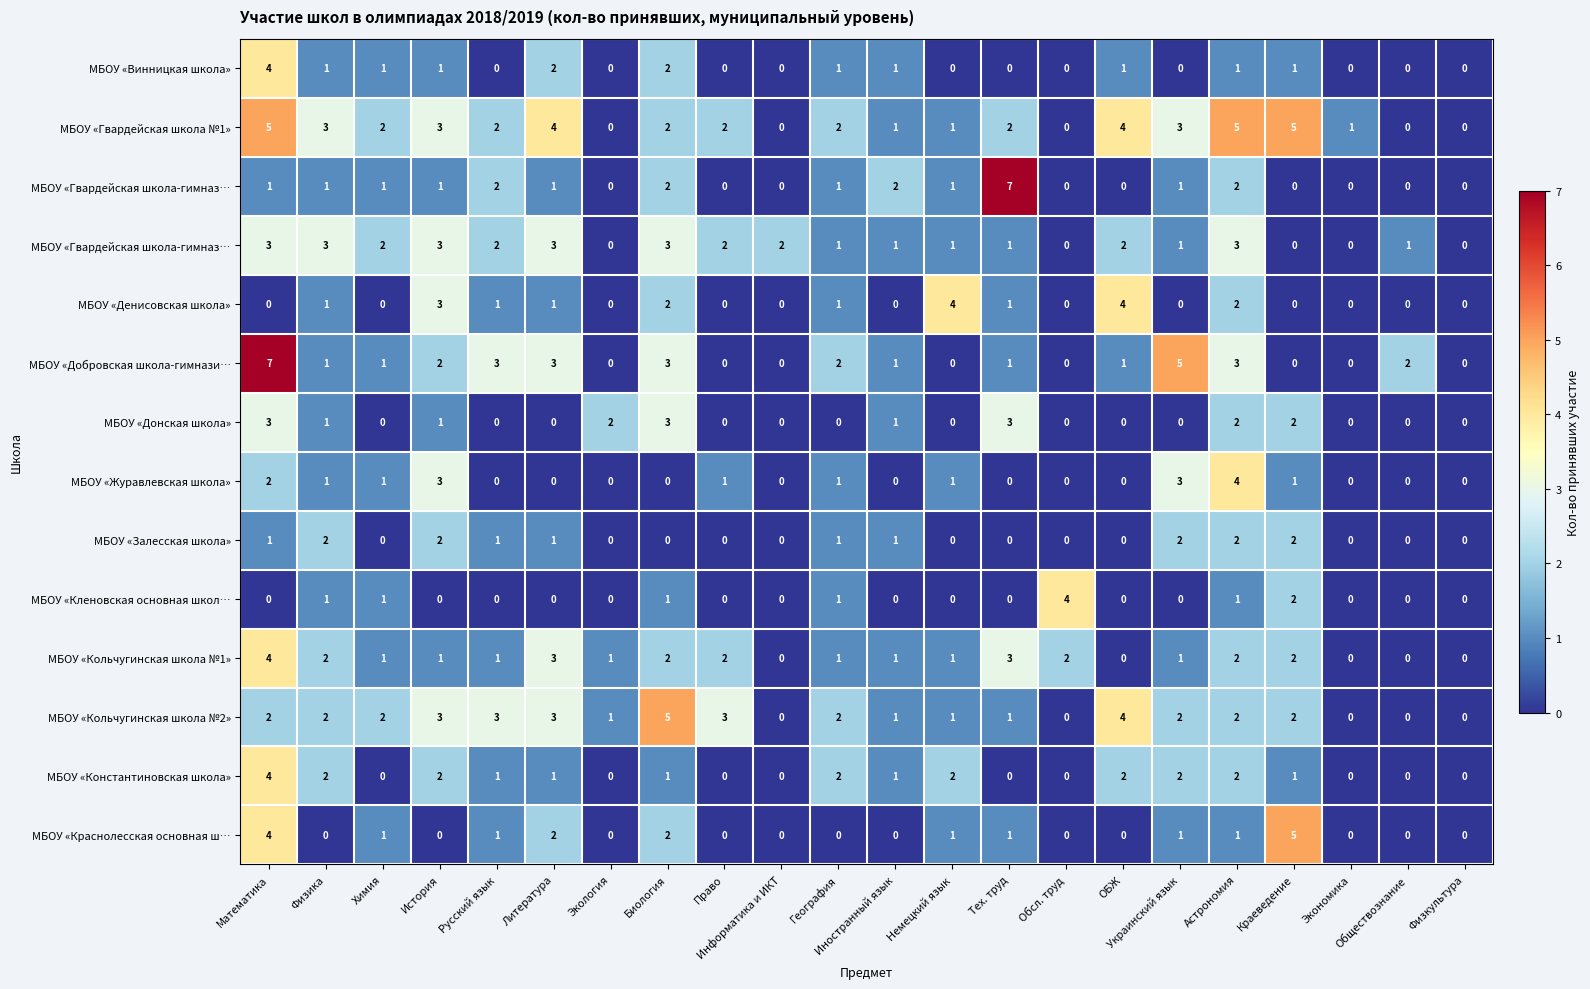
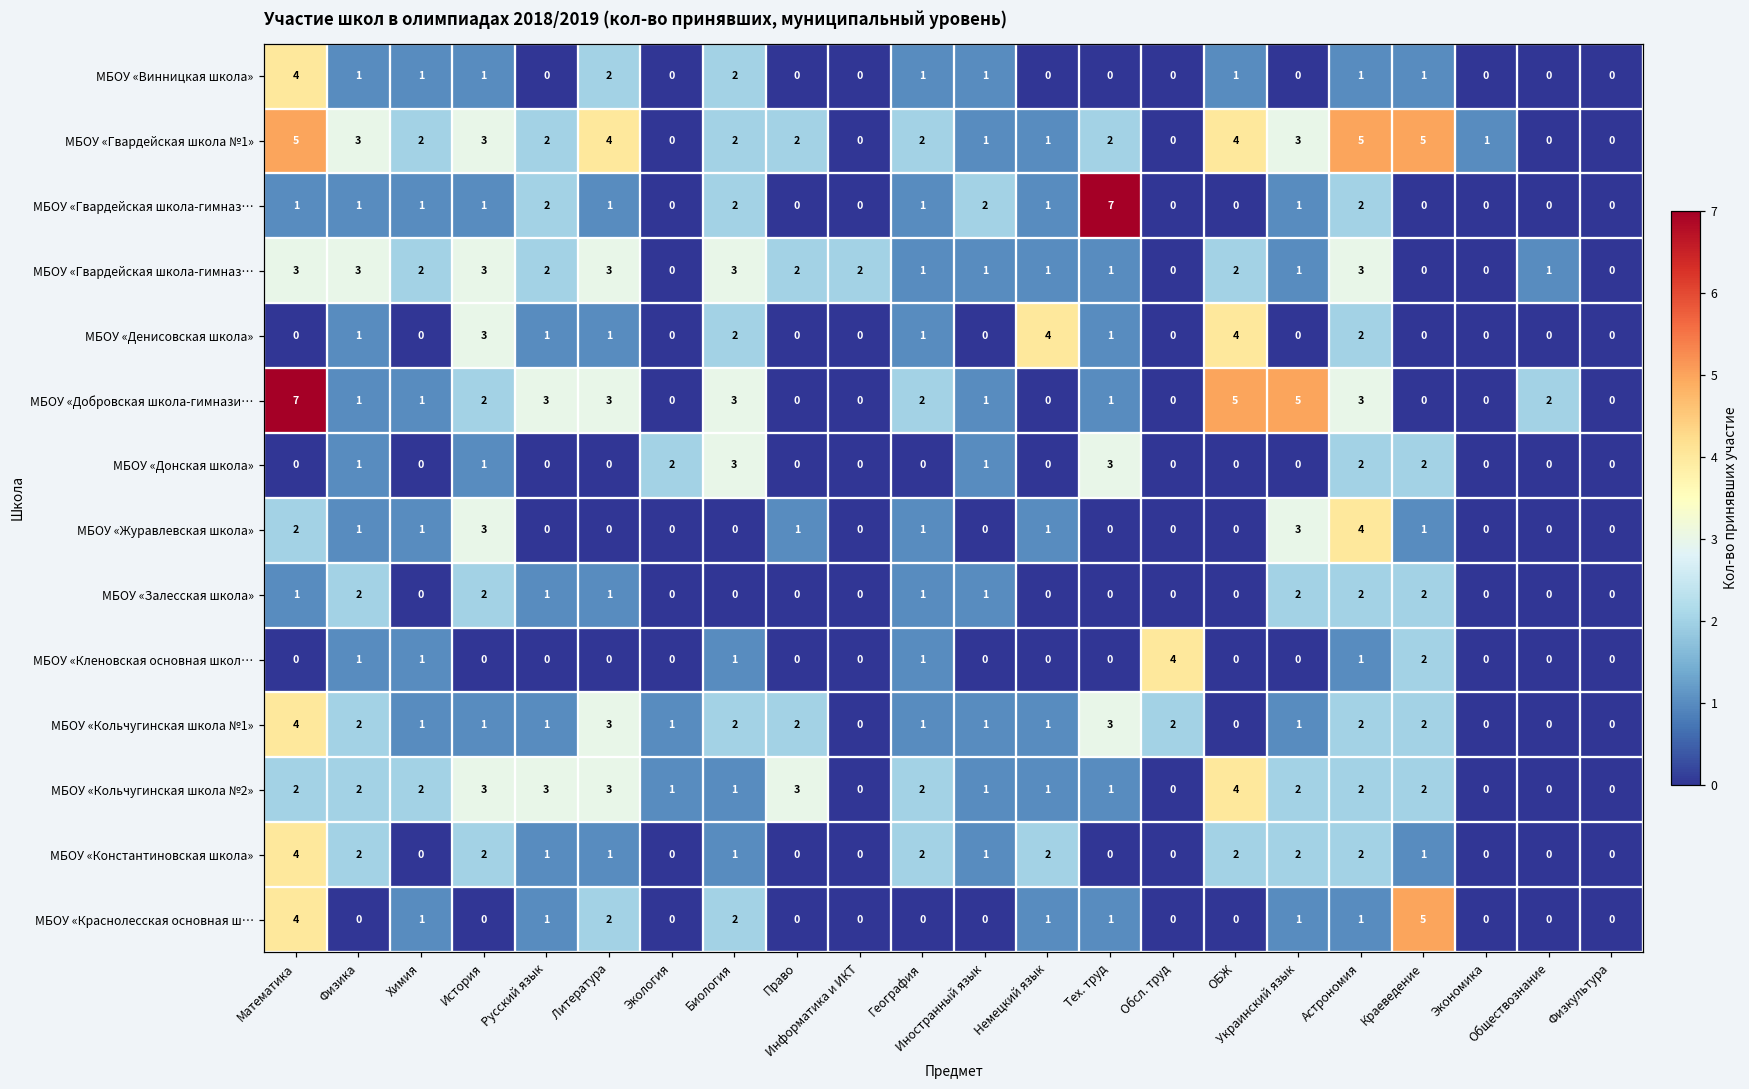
МБОУ «Добровская школа-гимнази…, ОБЖ: 1 -> 5
МБОУ «Донская школа», Математика: 3 -> 0
МБОУ «Кольчугинская школа №2», Биология: 5 -> 1
